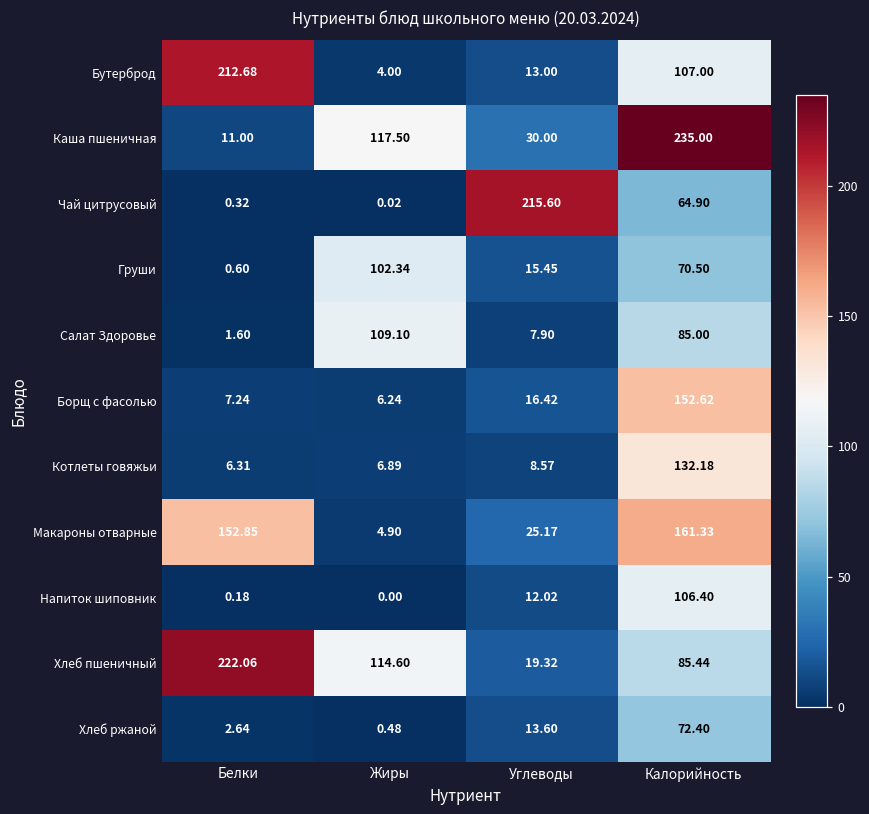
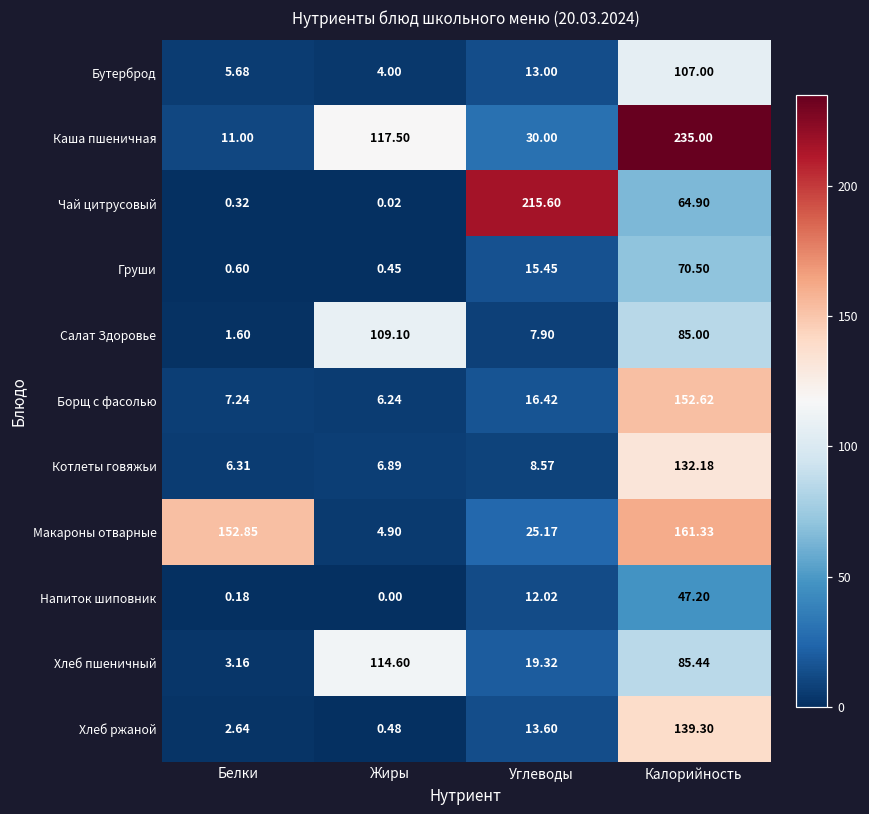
Бутерброд, Белки: 212.68 -> 5.68
Груши, Жиры: 102.34 -> 0.45
Напиток шиповник, Калорийность: 106.40 -> 47.20
Хлеб пшеничный, Белки: 222.06 -> 3.16
Хлеб ржаной, Калорийность: 72.40 -> 139.30
